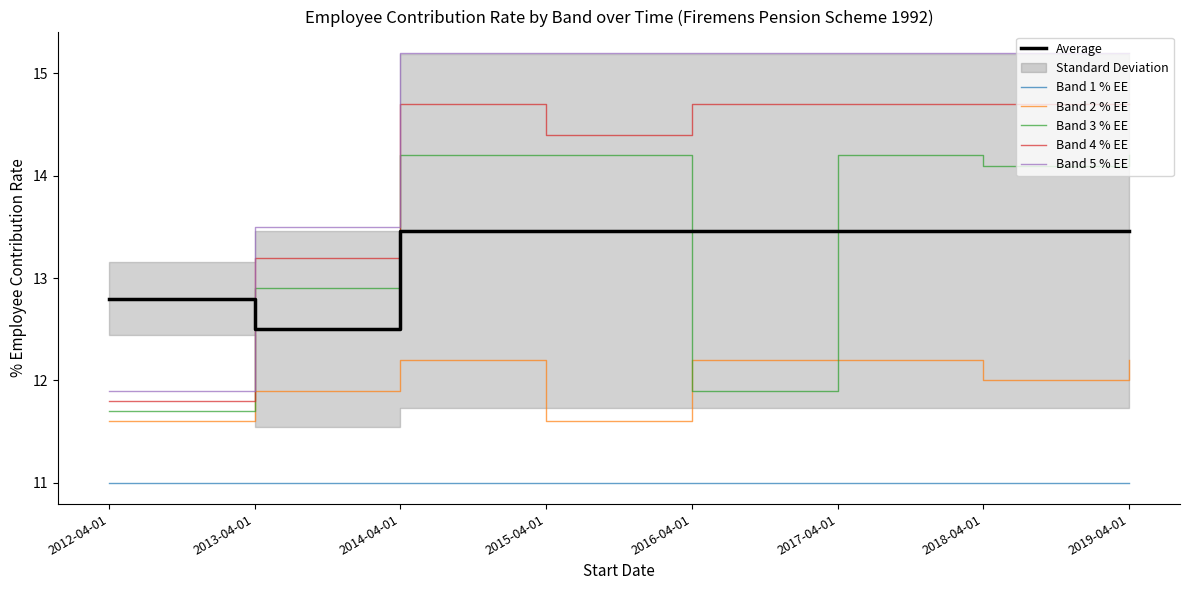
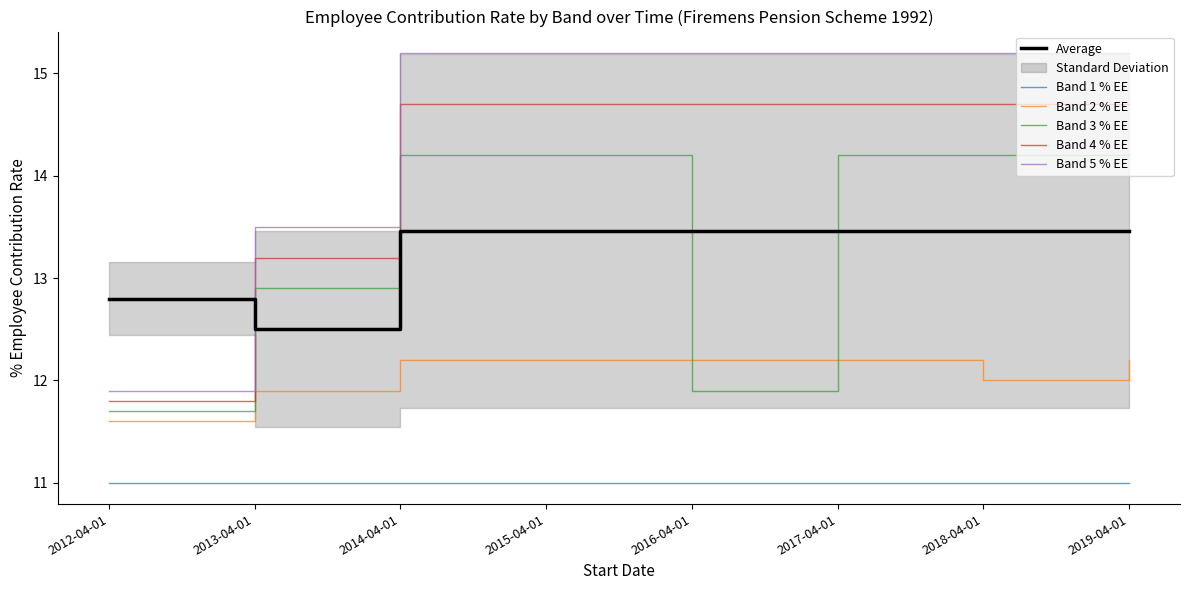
Band 2 % EE, 2015-04-01: 11.6 -> 12.2
Band 4 % EE, 2015-04-01: 14.4 -> 14.7
Band 3 % EE, 2018-04-01: 14.1 -> 14.2
